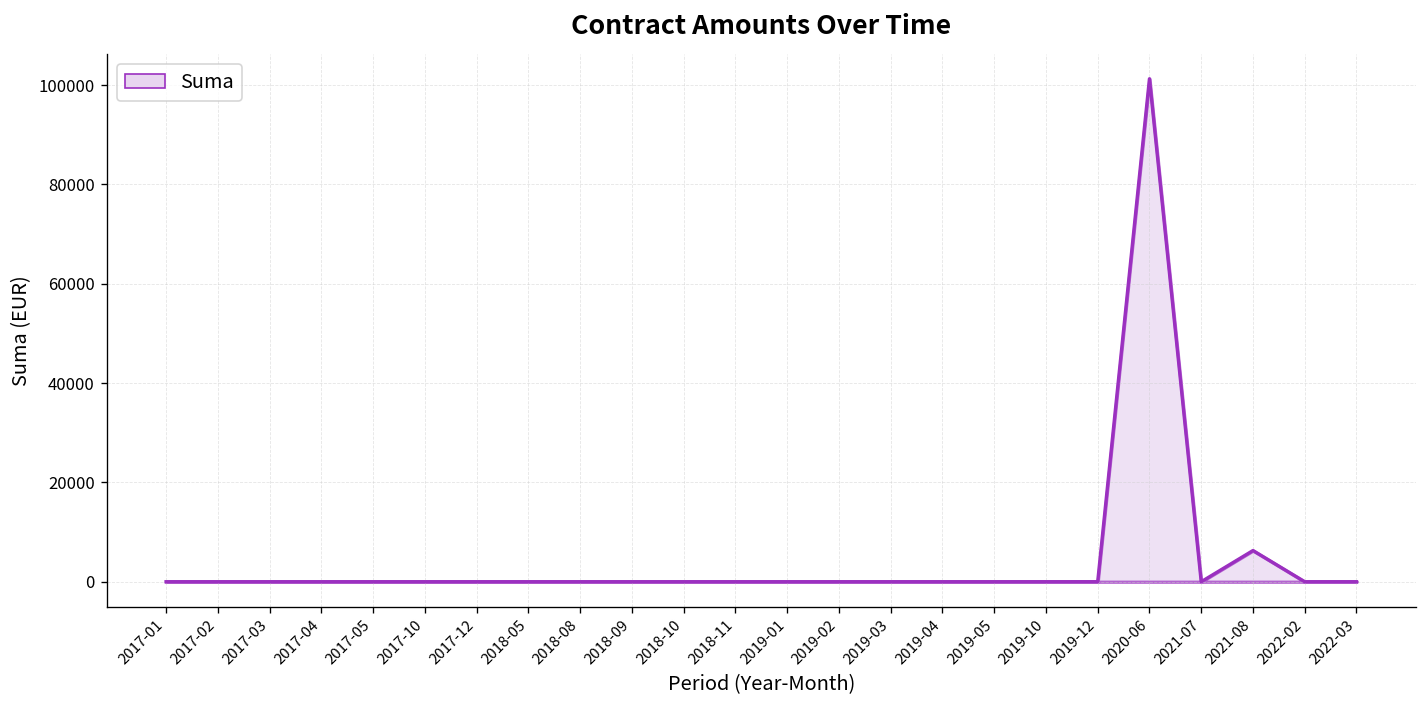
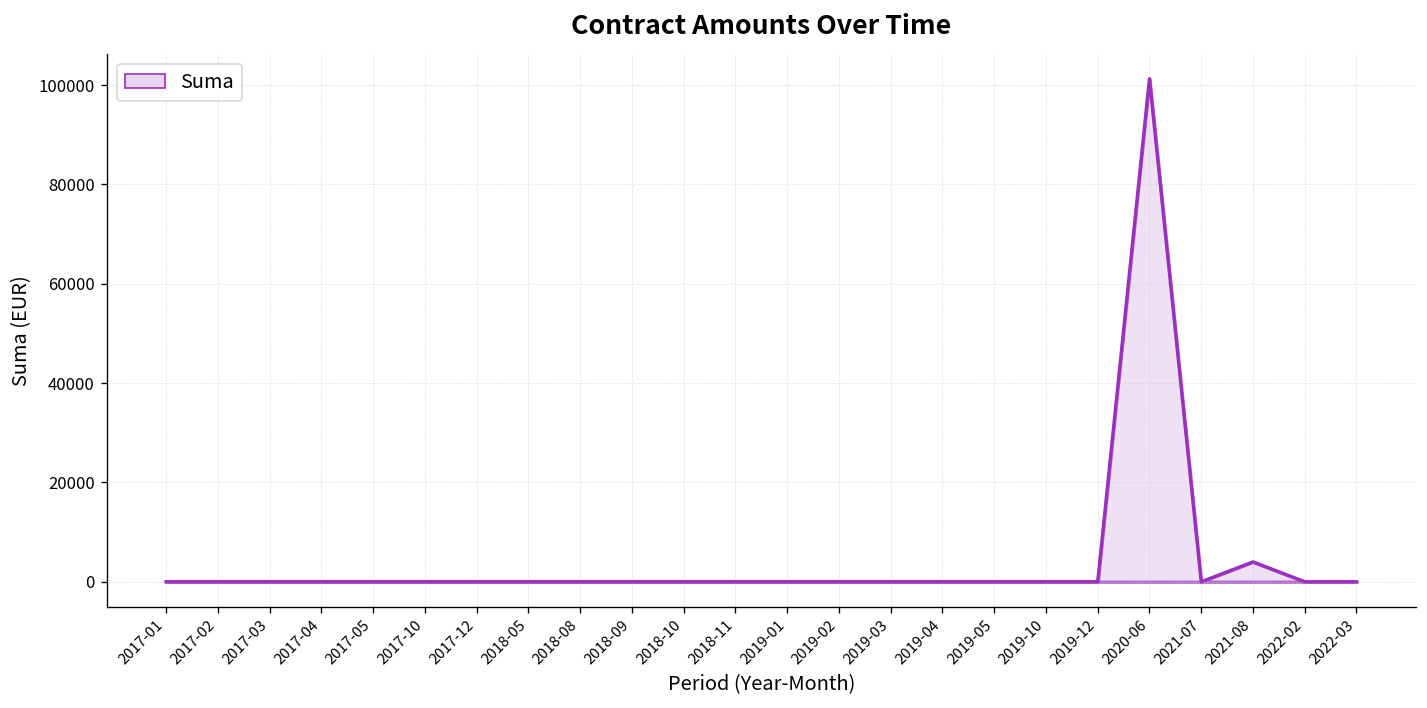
2021-08: 6000 -> 4000
